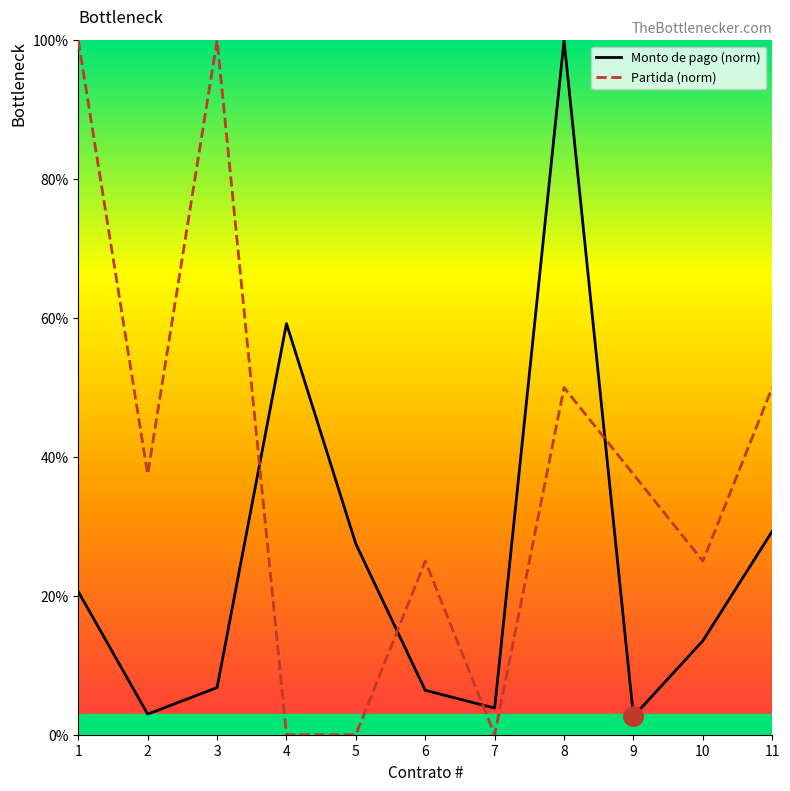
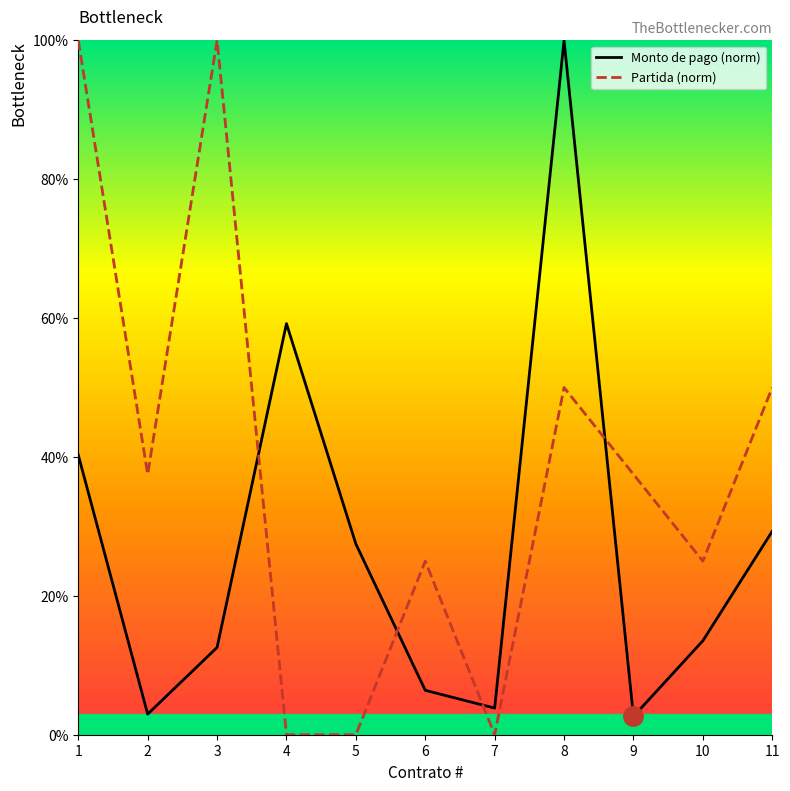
Monto de pago (norm), 1: 21% -> 40%
Monto de pago (norm), 3: 7% -> 13%
